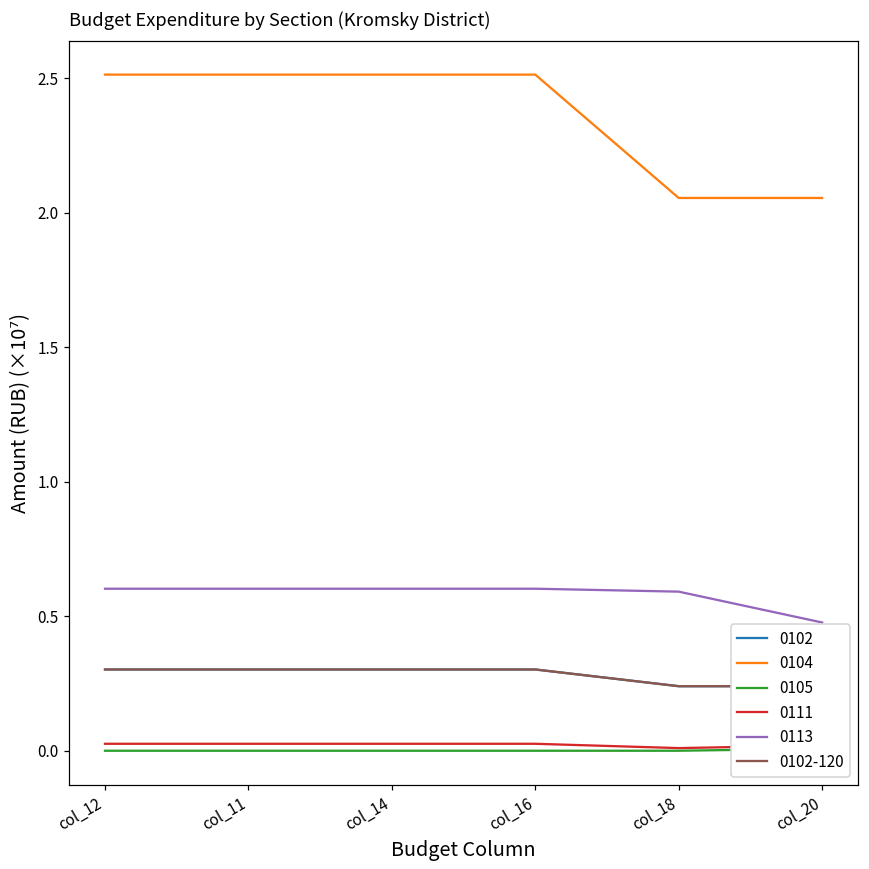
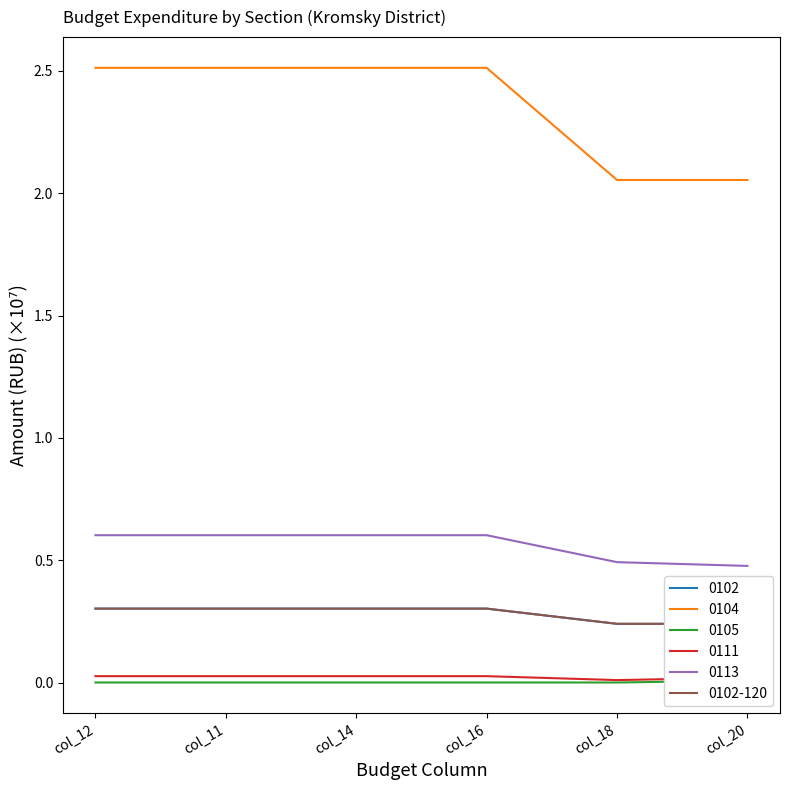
0113, col_18: 0.59 -> 0.49
